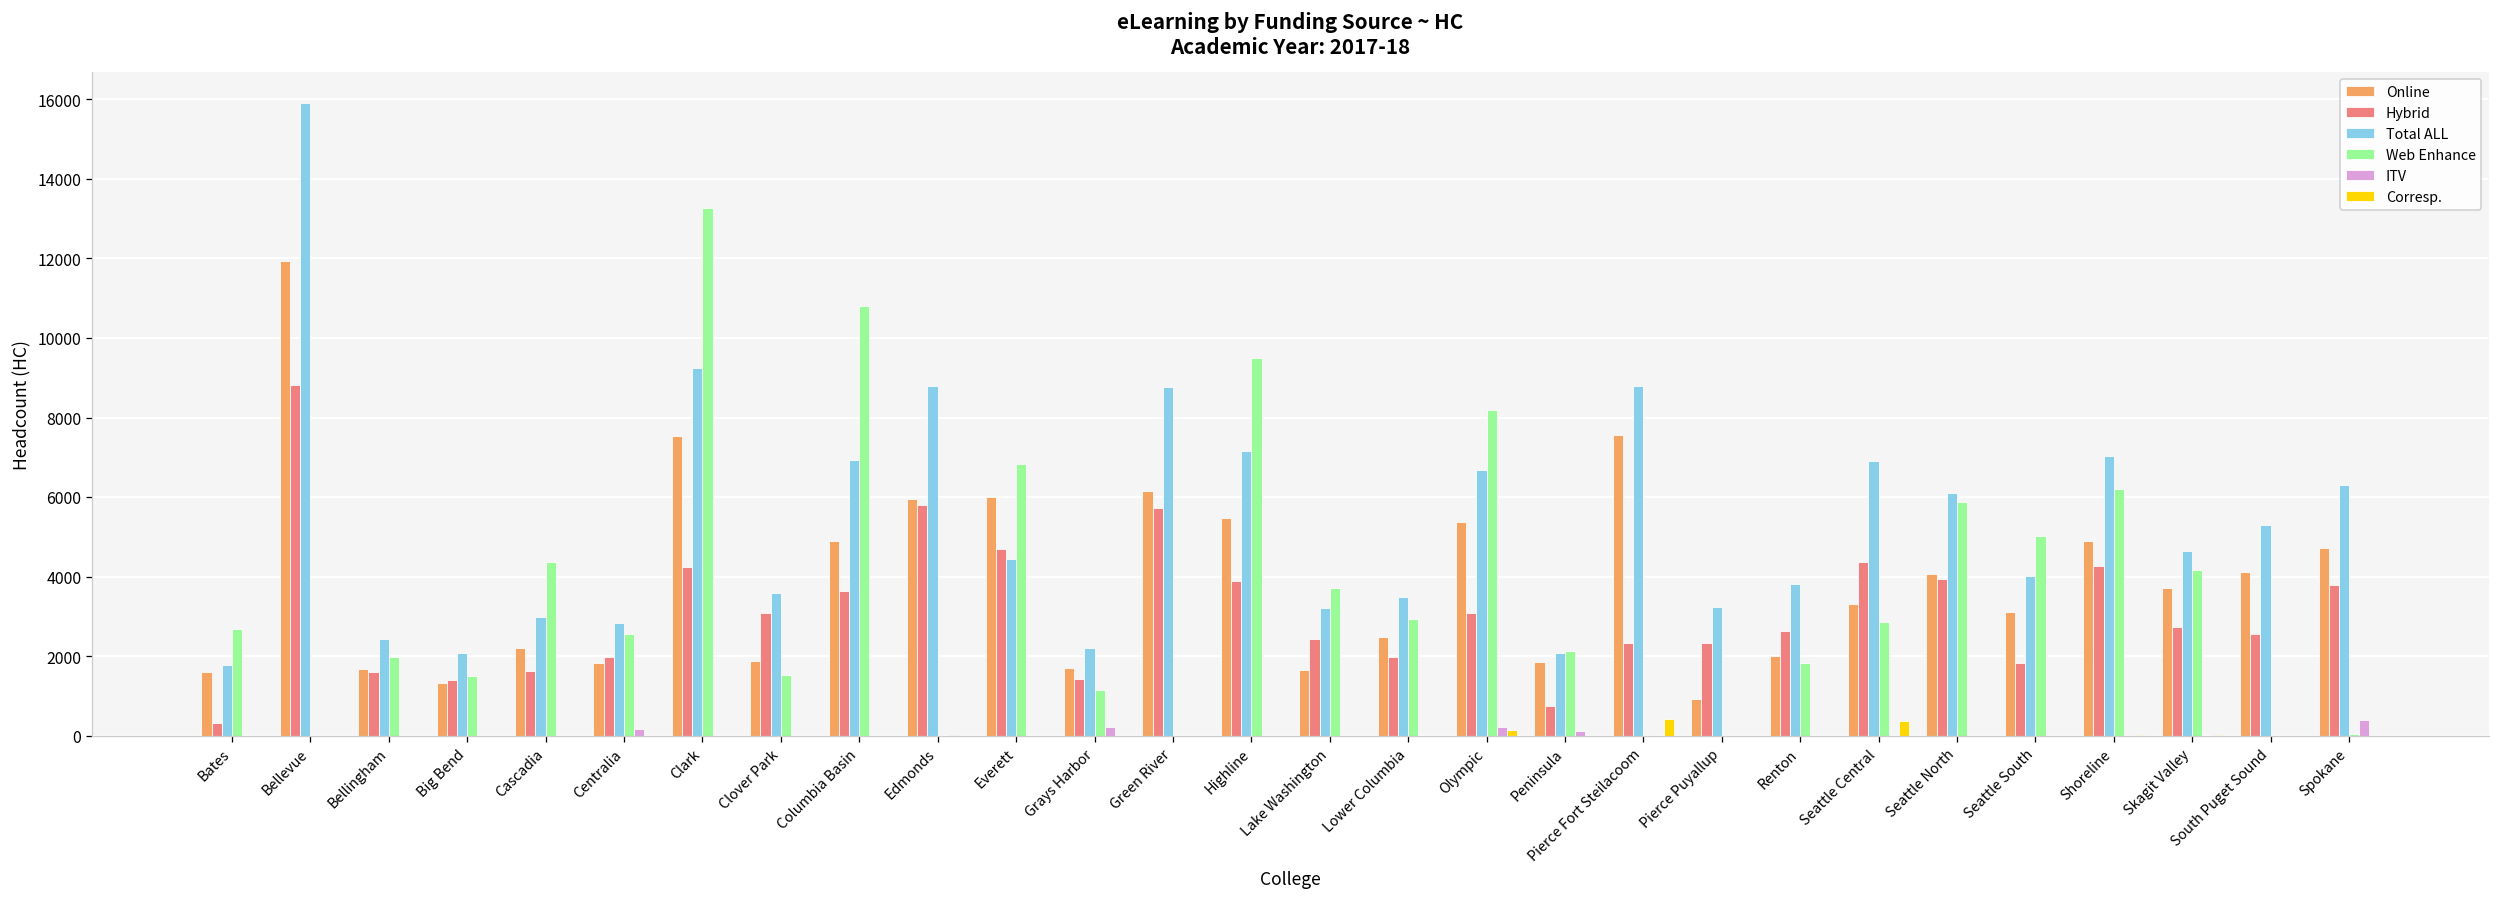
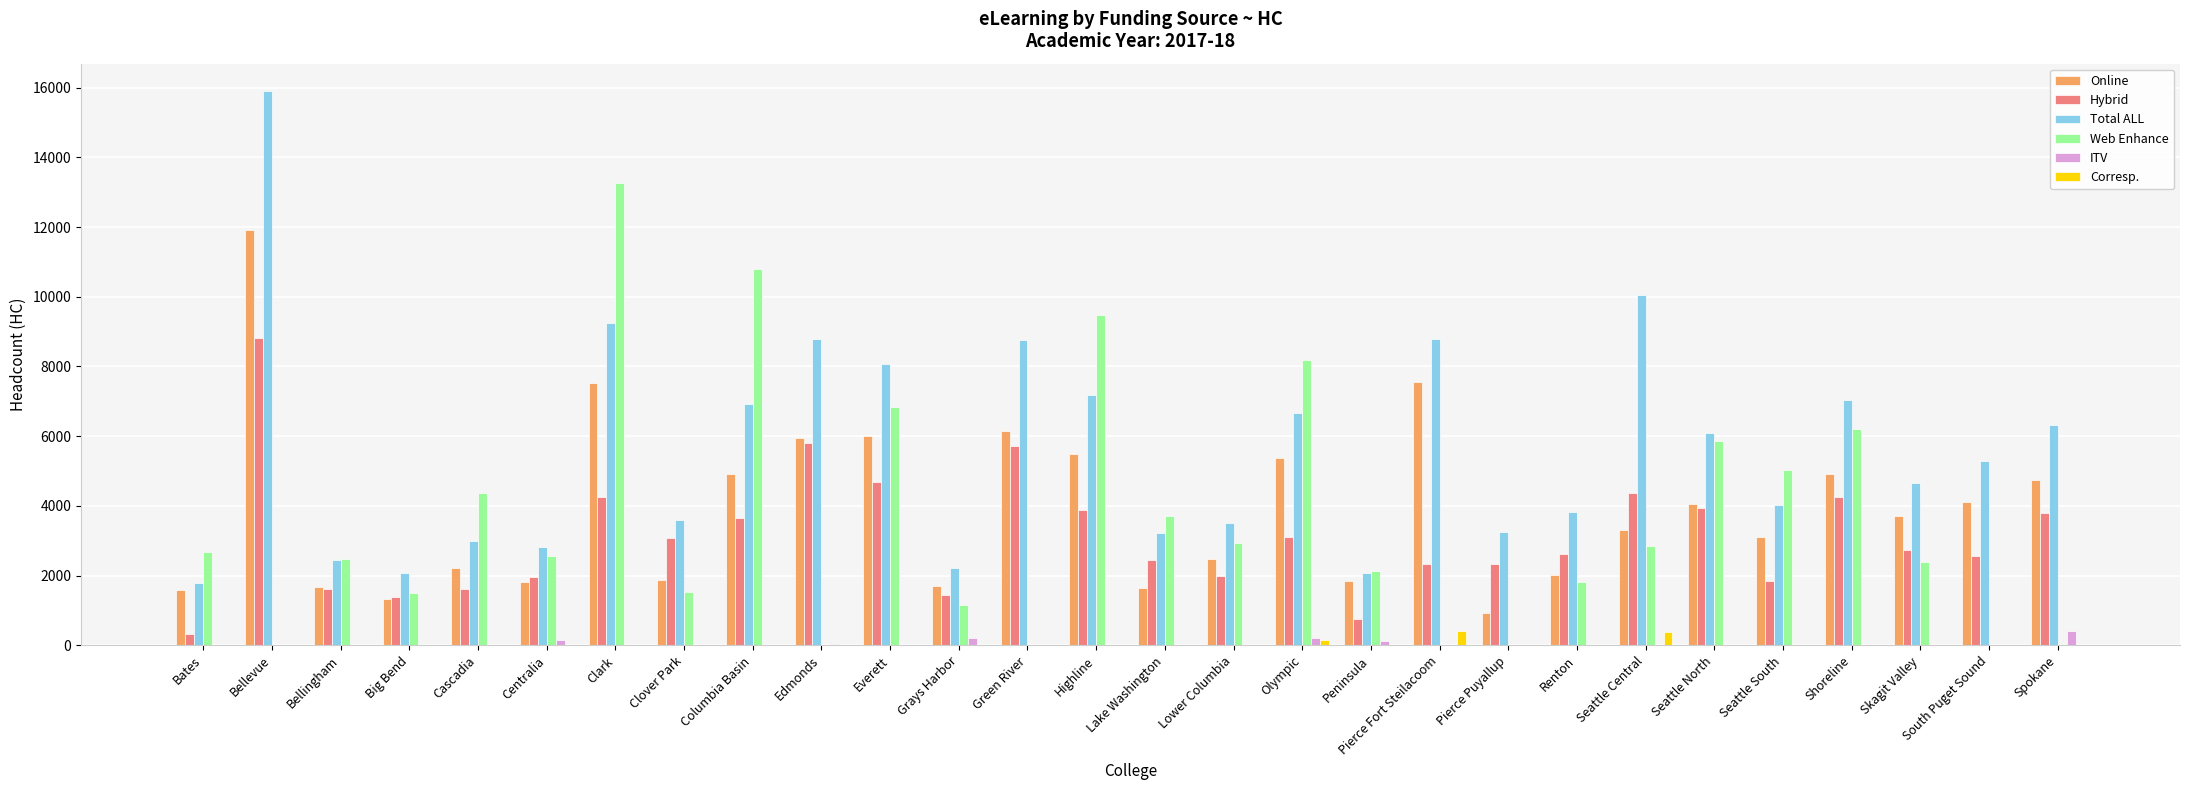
Web Enhance, Bellingham: 2000 -> 2500
Total ALL, Everett: 4400 -> 8100
Total ALL, Seattle Central: 6900 -> 10100
Web Enhance, Skagit Valley: 4200 -> 2400
